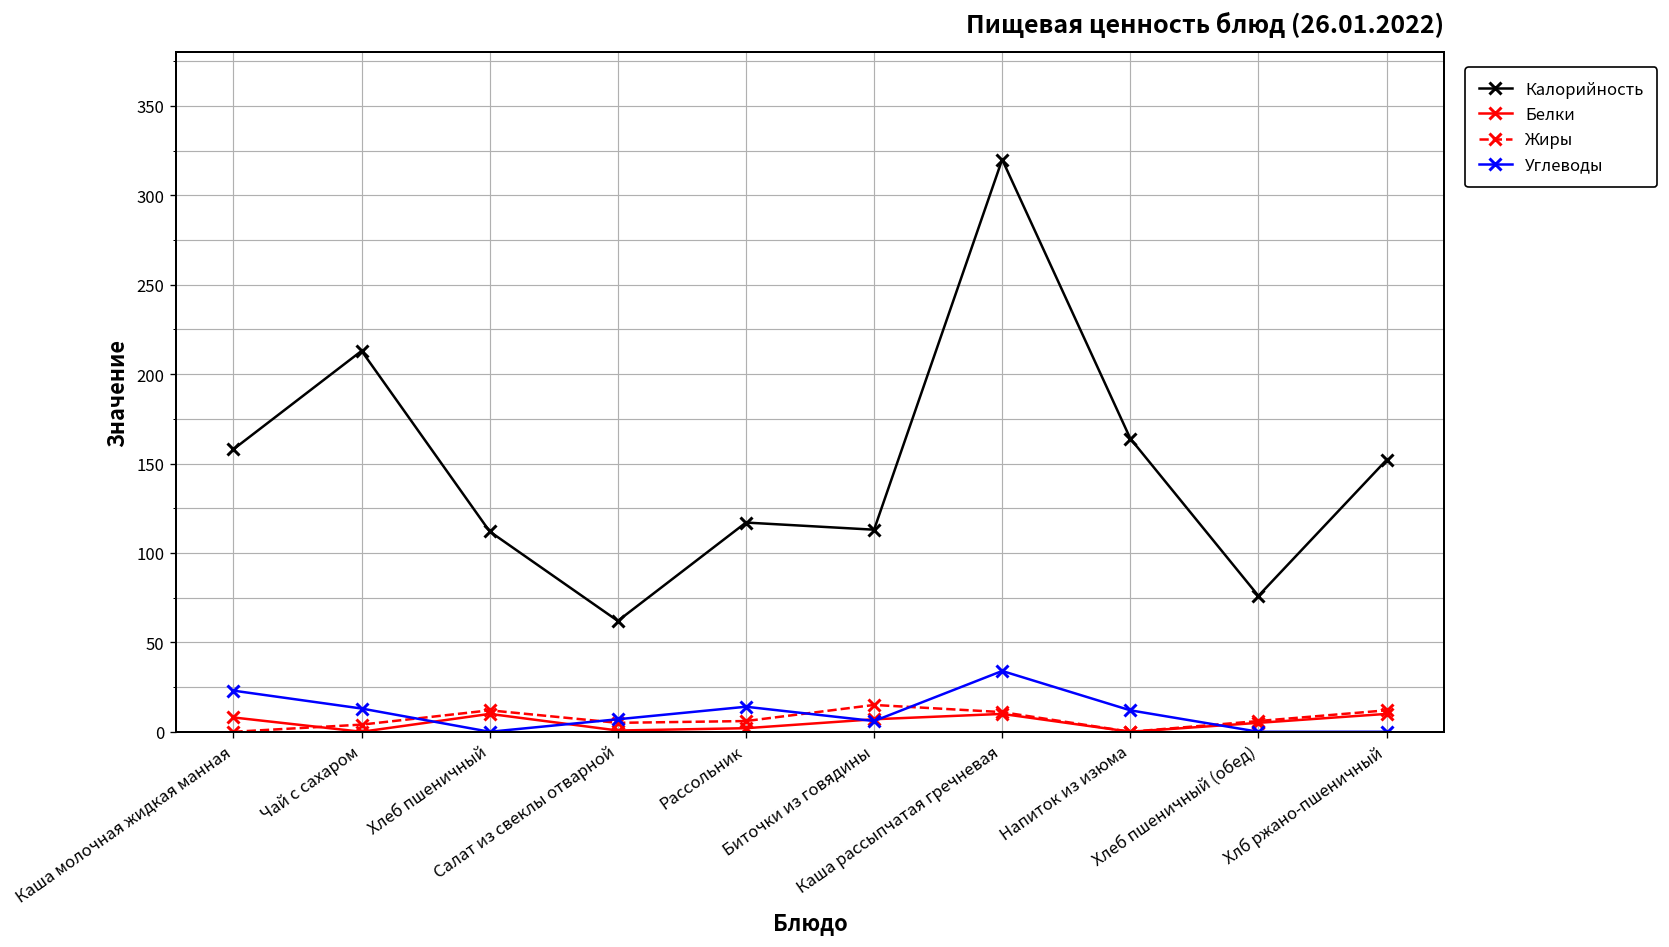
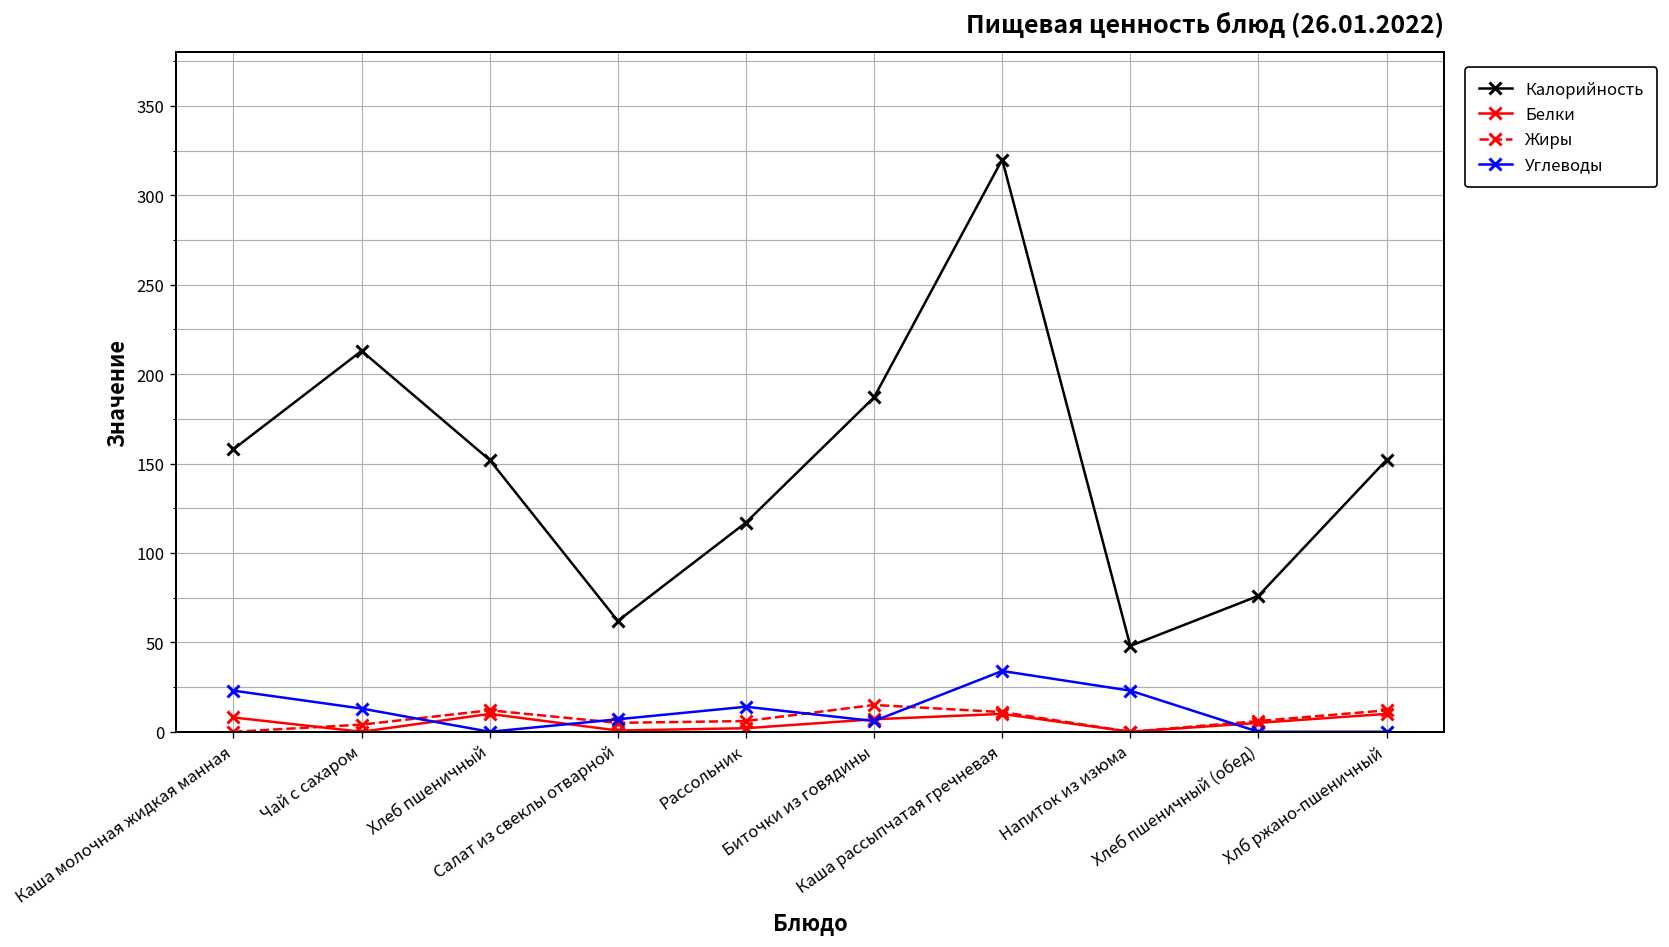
Калорийность, Хлеб пшеничный: 112 -> 152
Калорийность, Биточки из говядины: 113 -> 187
Калорийность, Напиток из изюма: 164 -> 48
Углеводы, Напиток из изюма: 12 -> 23
